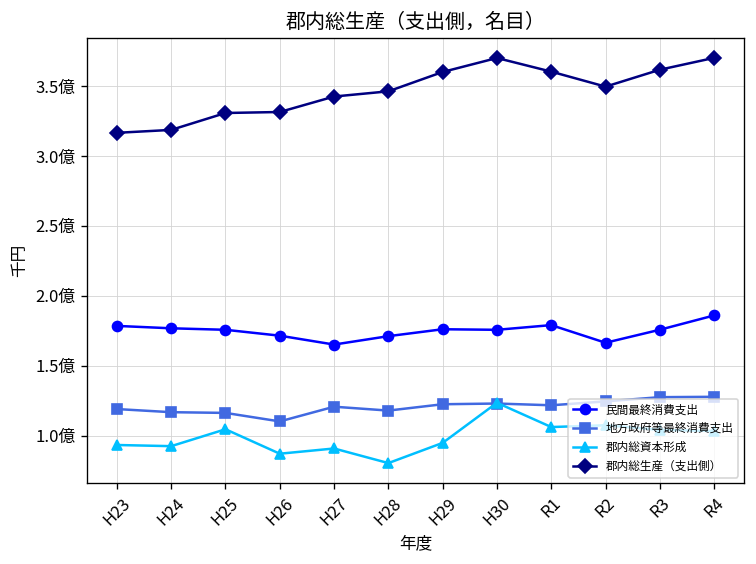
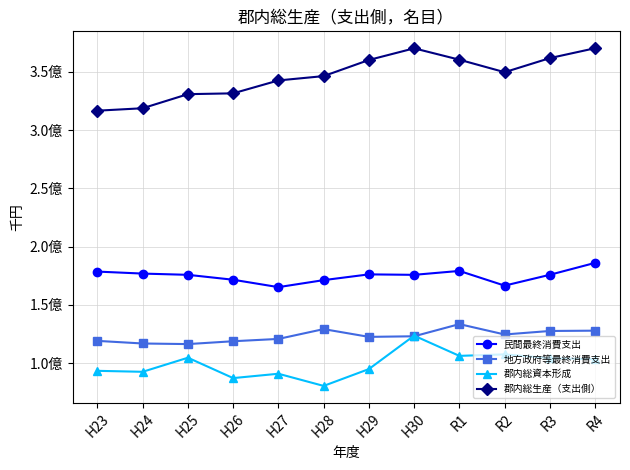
地方政府等最終消費支出, H26: 1.10億 -> 1.19億
地方政府等最終消費支出, H28: 1.18億 -> 1.29億
地方政府等最終消費支出, R1: 1.22億 -> 1.33億
